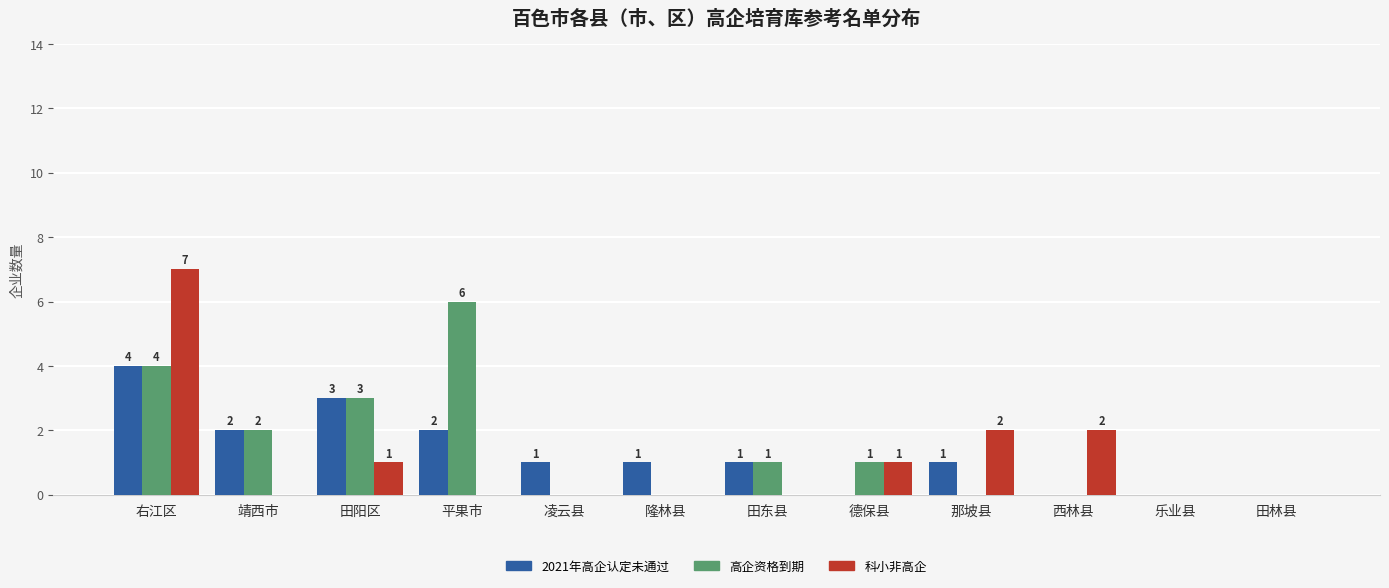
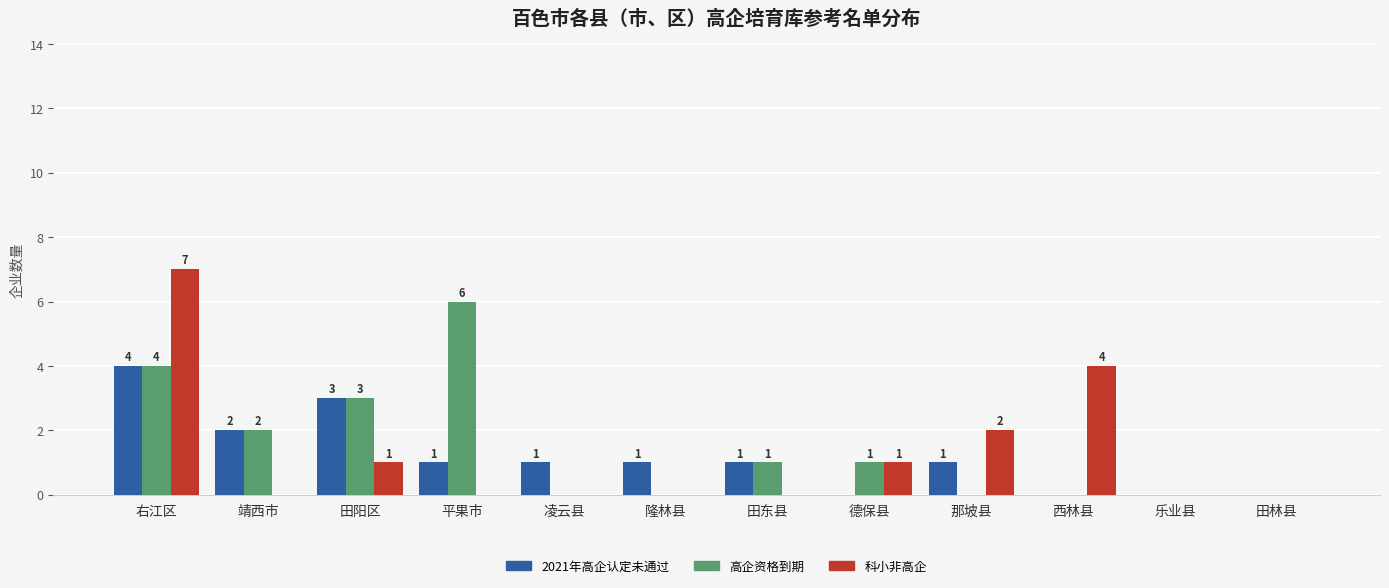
2021年高企认定未通过, 平果市: 2 -> 1
科小非高企, 西林县: 2 -> 4
